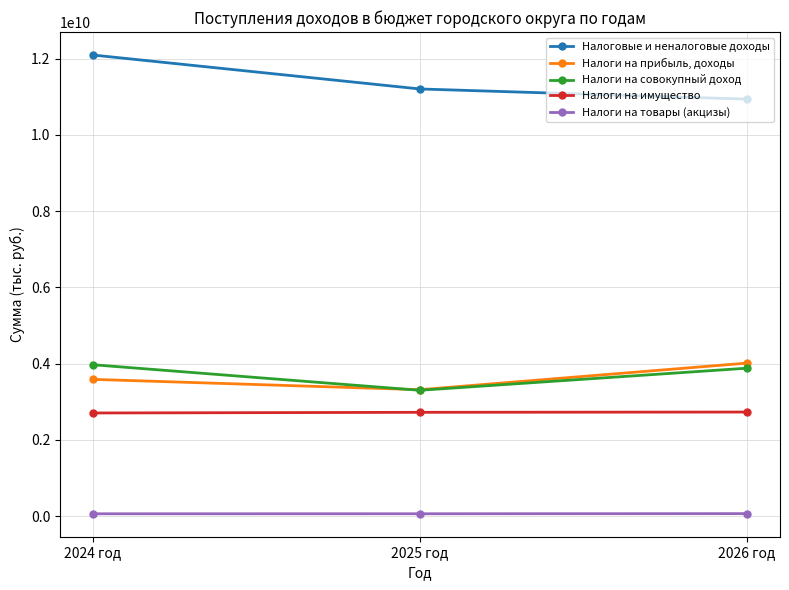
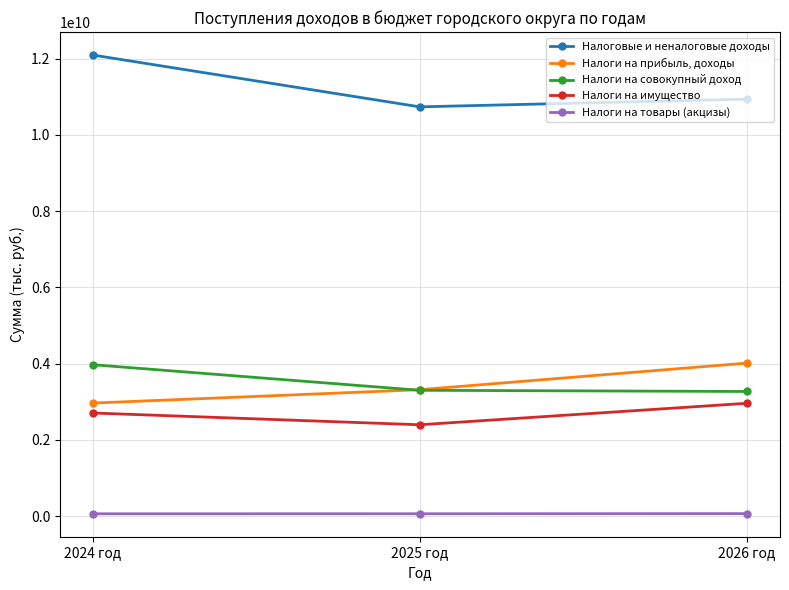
Налоги на прибыль, доходы, 2024 год: 3600000000 -> 3000000000
Налоговые и неналоговые доходы, 2025 год: 11200000000 -> 10700000000
Налоги на имущество, 2025 год: 2700000000 -> 2400000000
Налоги на совокупный доход, 2026 год: 3900000000 -> 3300000000
Налоги на имущество, 2026 год: 2700000000 -> 3000000000
